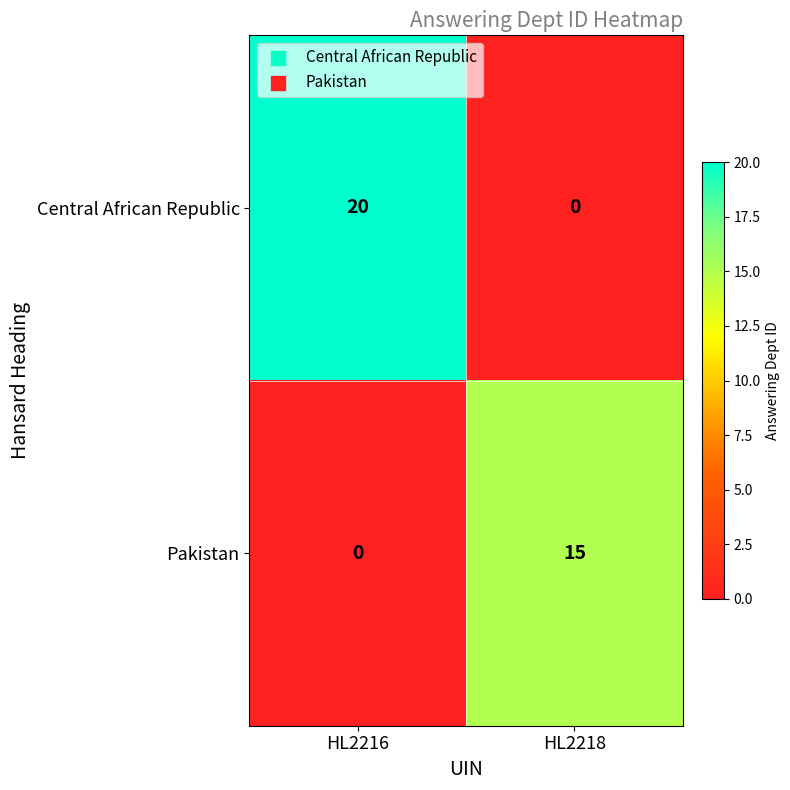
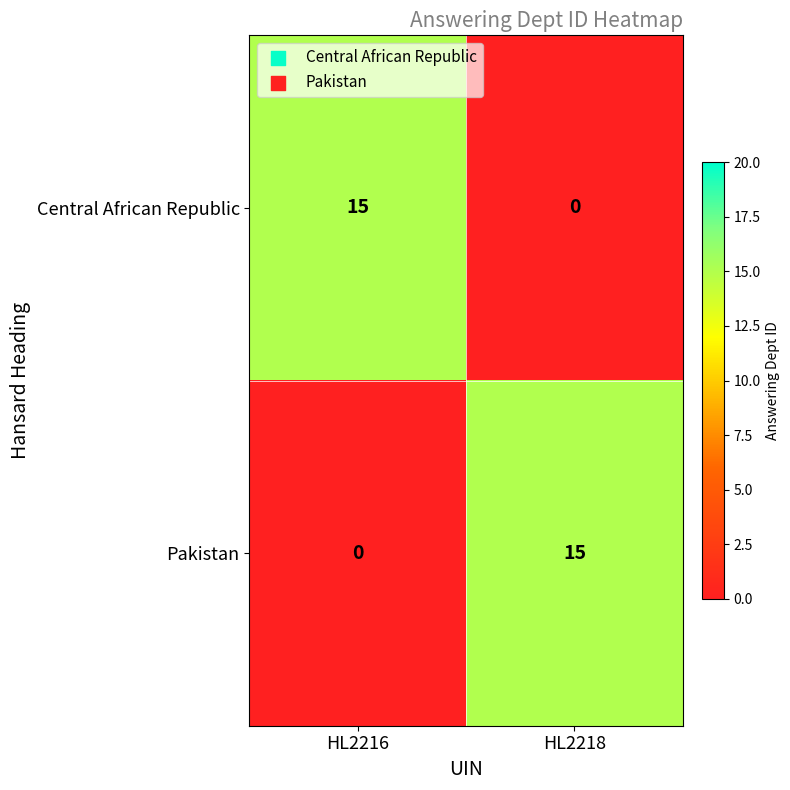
Central African Republic, HL2216: 20 -> 15
